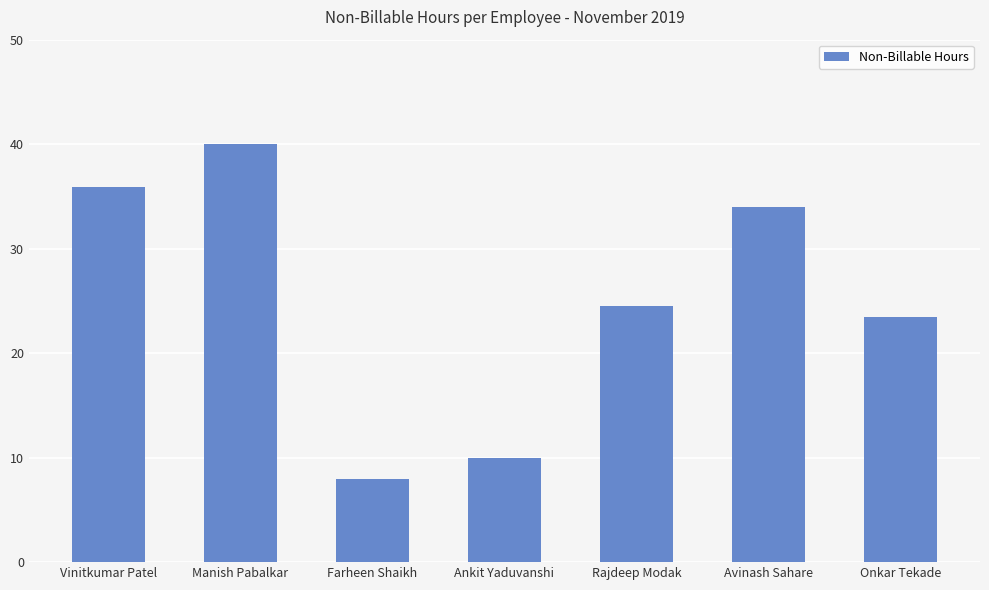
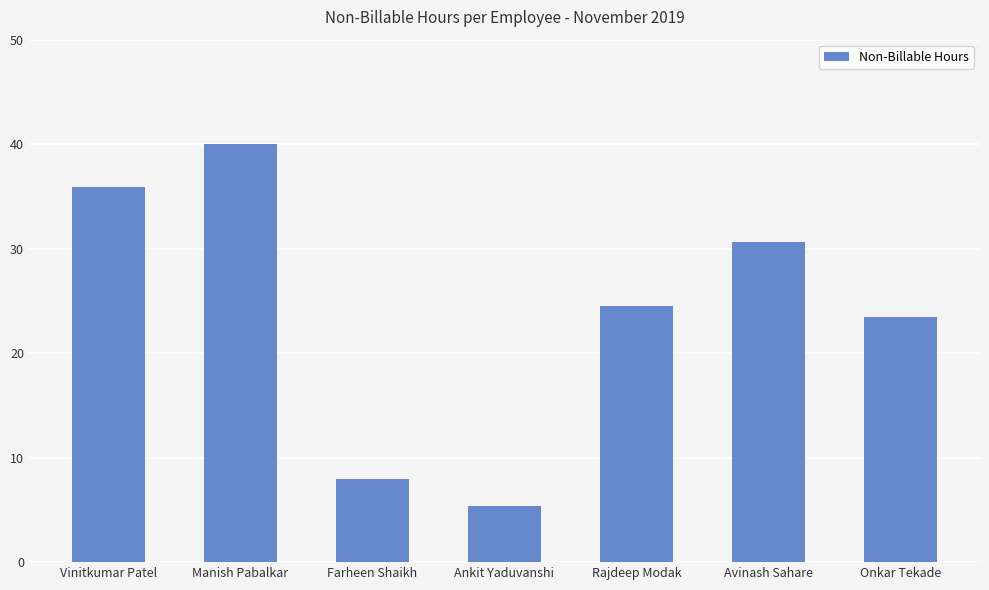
Ankit Yaduvanshi: 10.0 -> 5.4
Avinash Sahare: 34.0 -> 30.6
